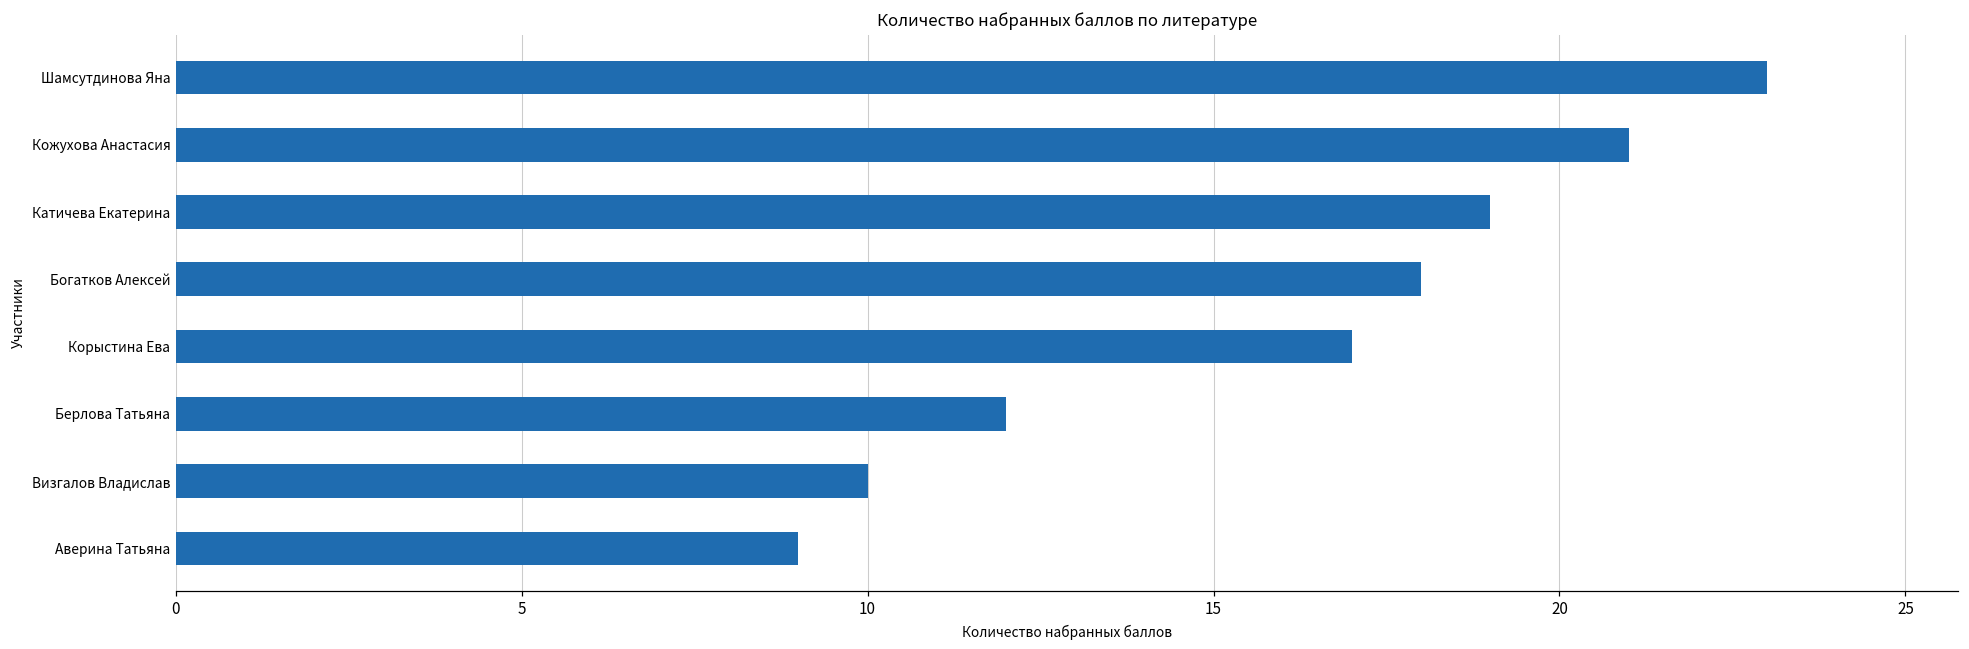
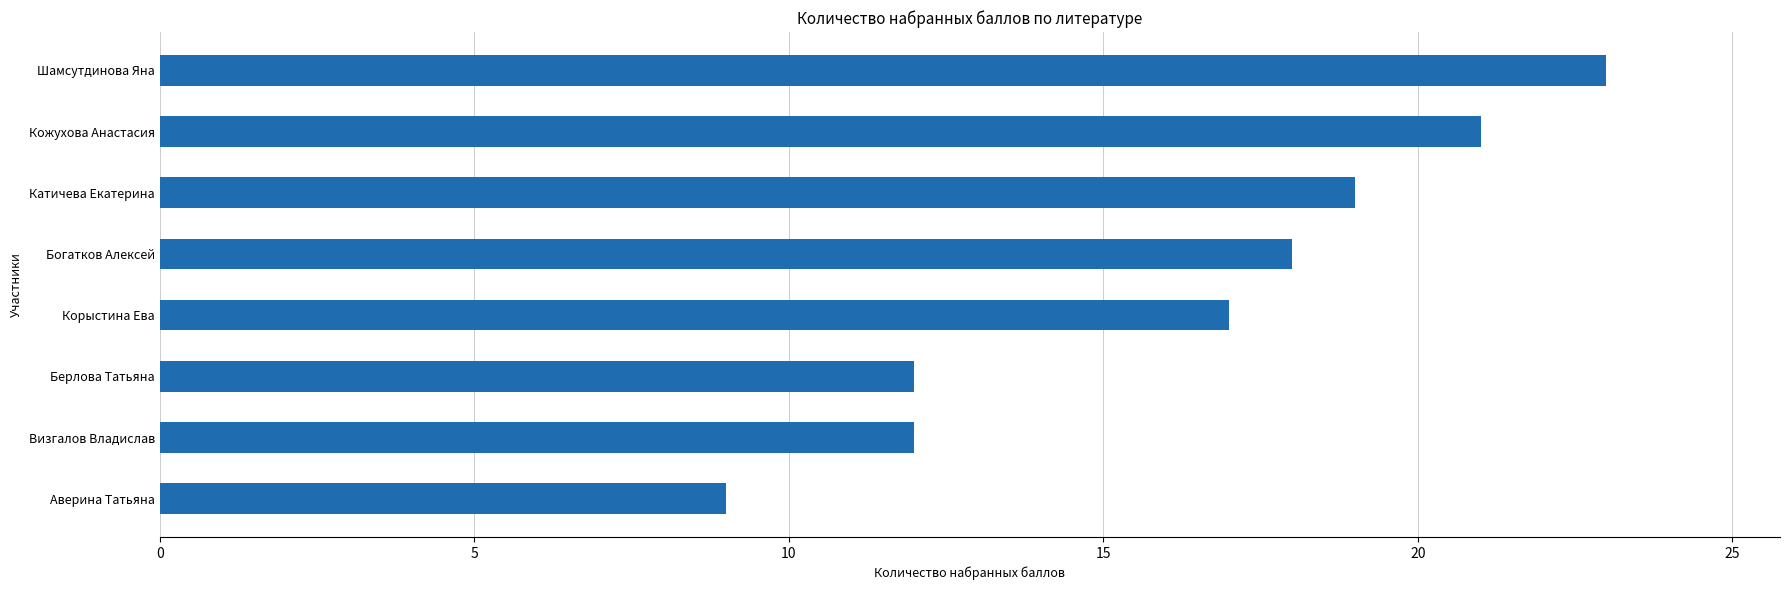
Визгалов Владислав: 10 -> 12
